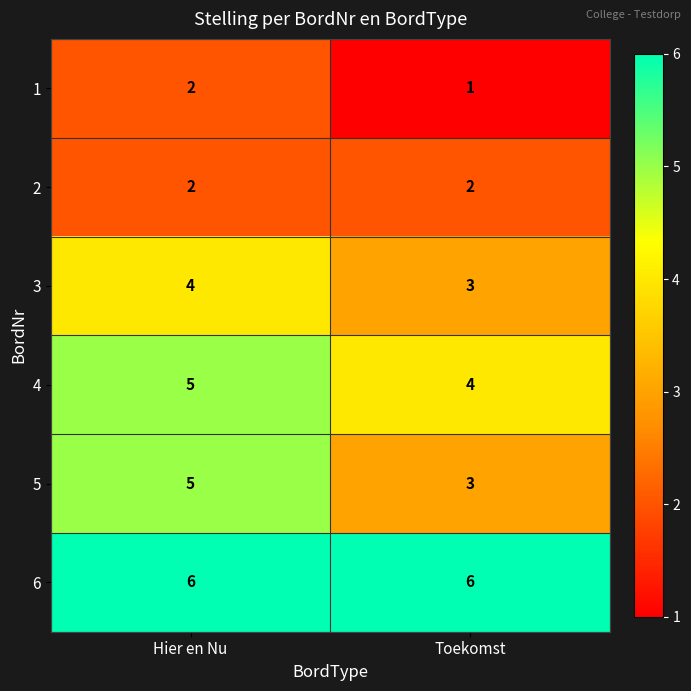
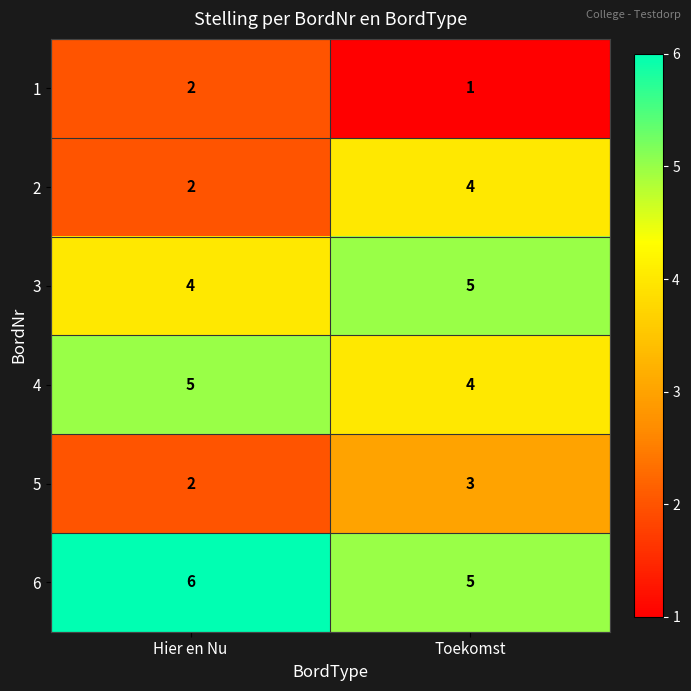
2, Toekomst: 2 -> 4
3, Toekomst: 3 -> 5
5, Hier en Nu: 5 -> 2
6, Toekomst: 6 -> 5
